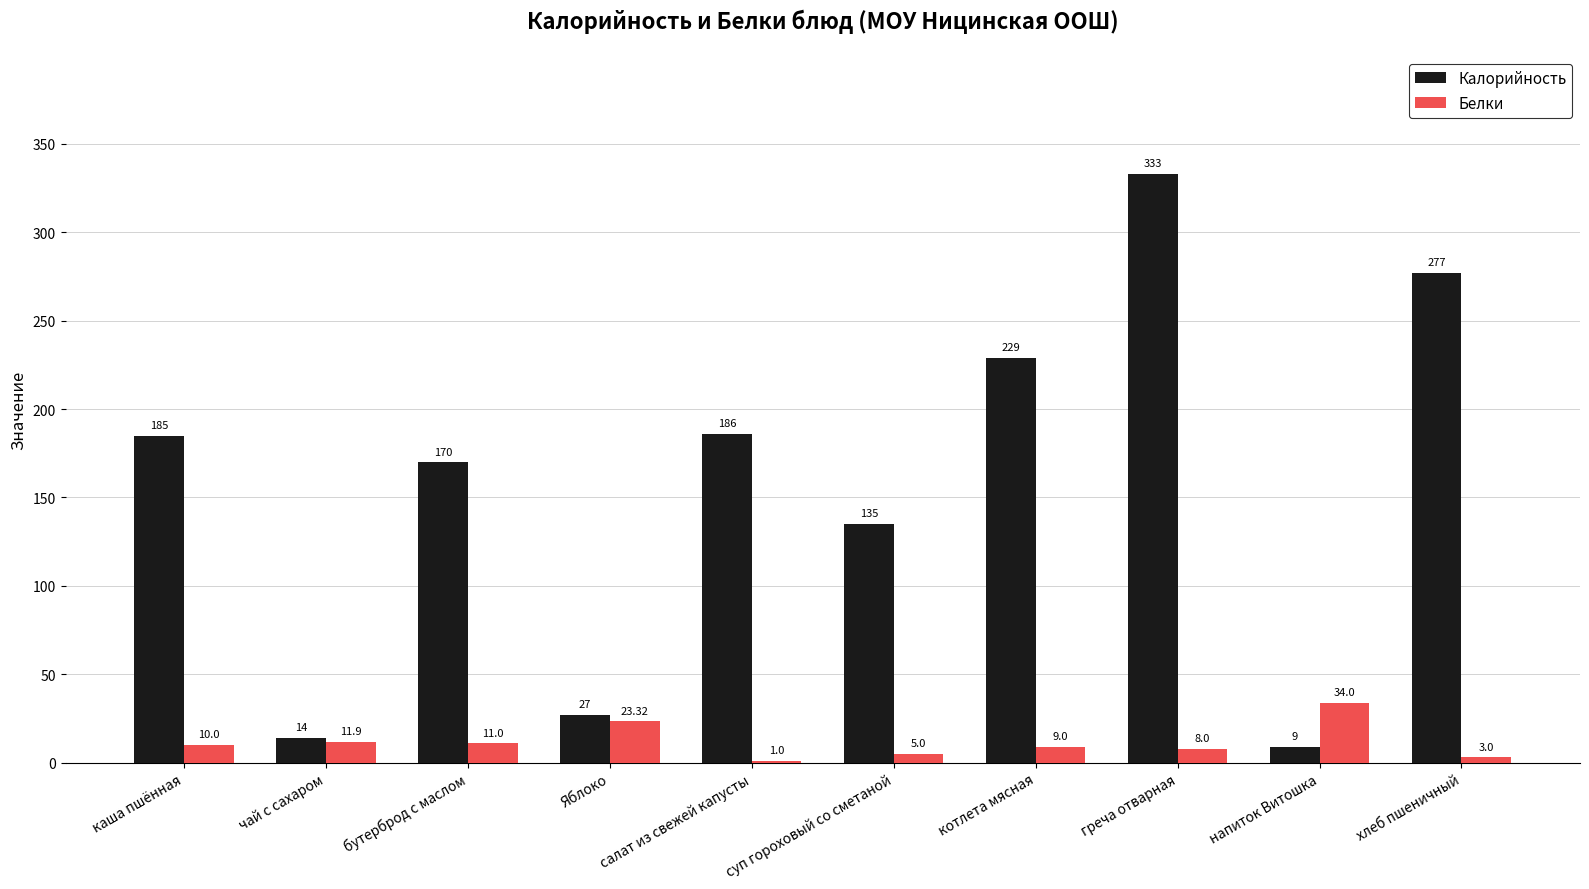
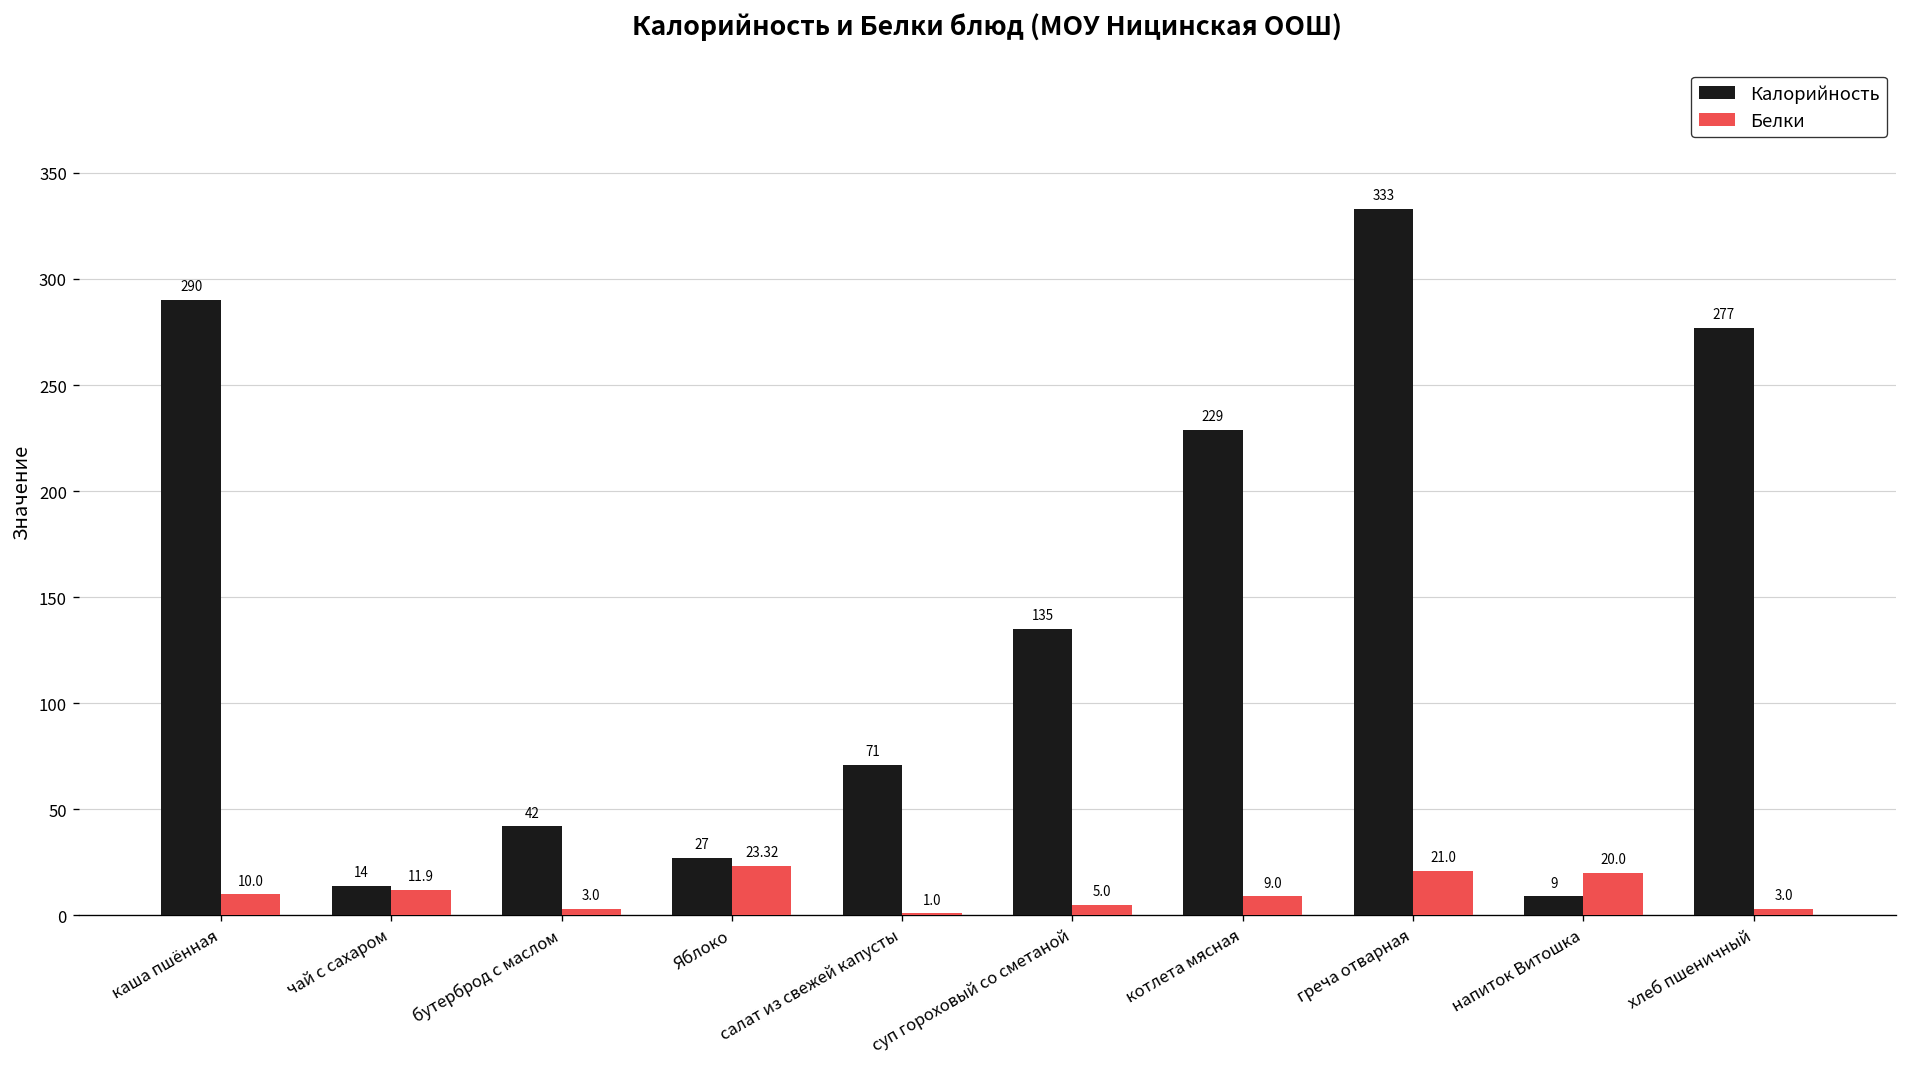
Калорийность, каша пшённая: 185 -> 290
Калорийность, бутерброд с маслом: 170 -> 42
Белки, бутерброд с маслом: 11.0 -> 3.0
Калорийность, салат из свежей капусты: 186 -> 71
Белки, греча отварная: 8.0 -> 21.0
Белки, напиток Витошка: 34.0 -> 20.0
